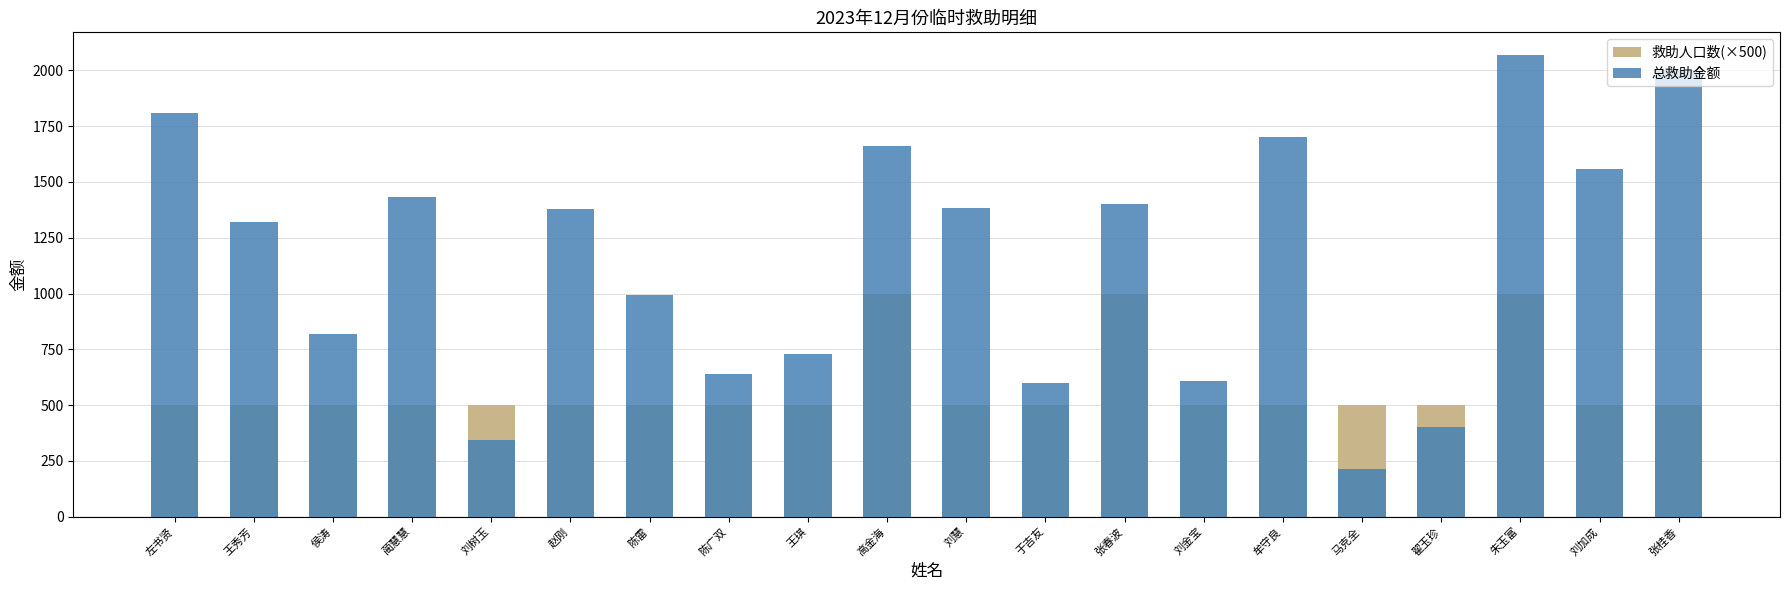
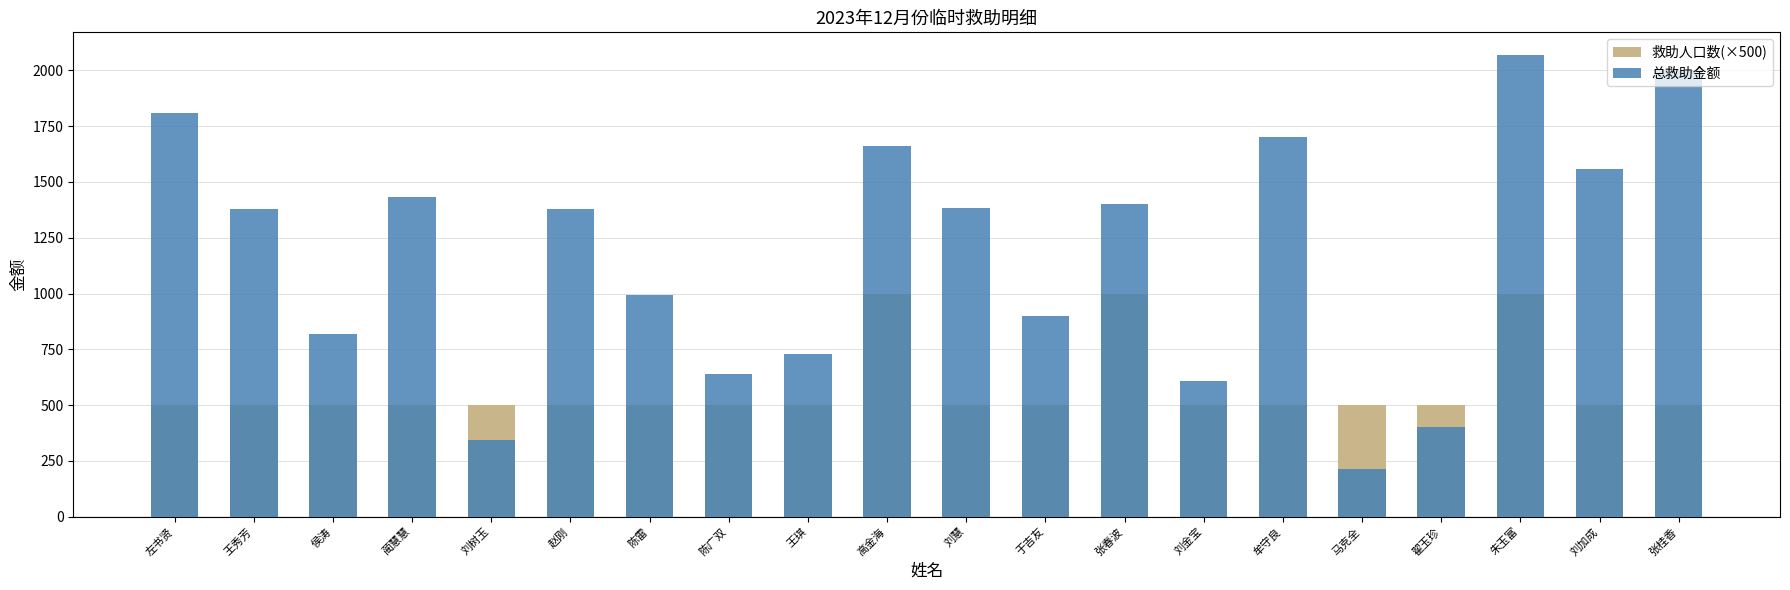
总救助金额, 王秀芳: 1320 -> 1380
总救助金额, 于吉友: 600 -> 900
